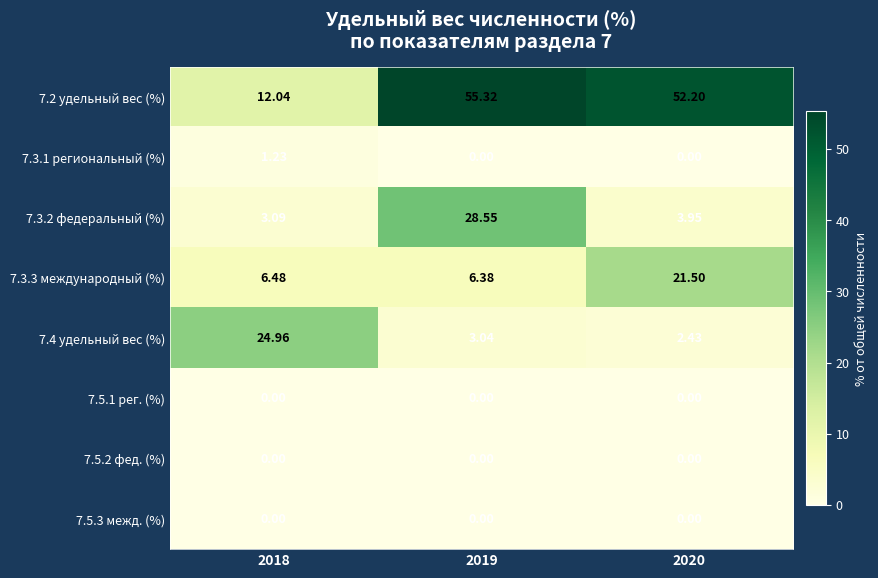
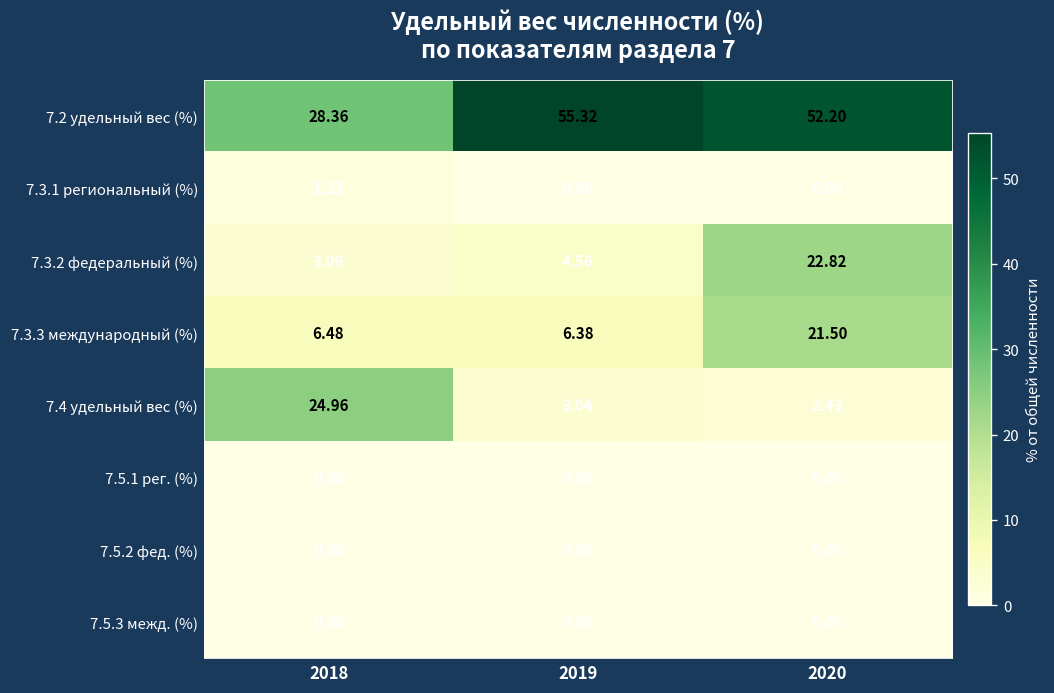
7.2 удельный вес (%), 2018: 12.04 -> 28.36
7.3.2 федеральный (%), 2019: 28.55 -> 4.56
7.3.2 федеральный (%), 2020: 3.95 -> 22.82
